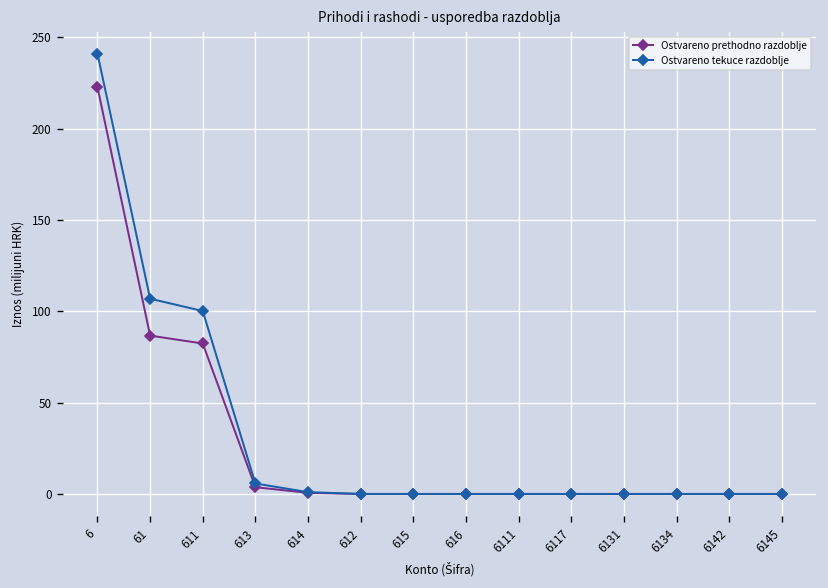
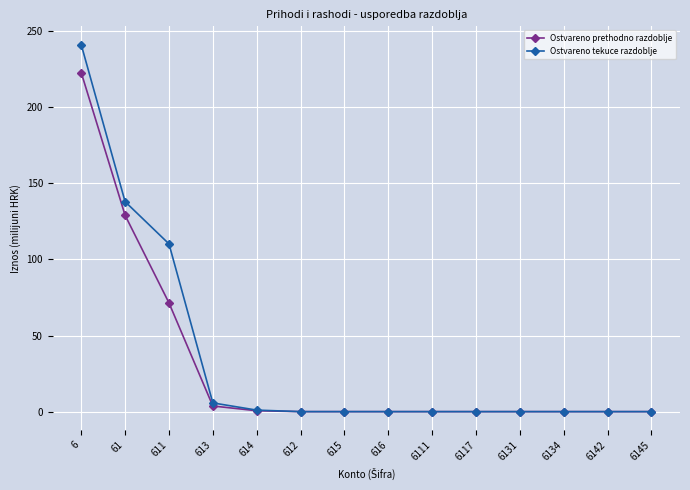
Ostvareno prethodno razdoblje, 61: 87 -> 129
Ostvareno tekuce razdoblje, 61: 107 -> 138
Ostvareno prethodno razdoblje, 611: 82 -> 71
Ostvareno tekuce razdoblje, 611: 100 -> 110
